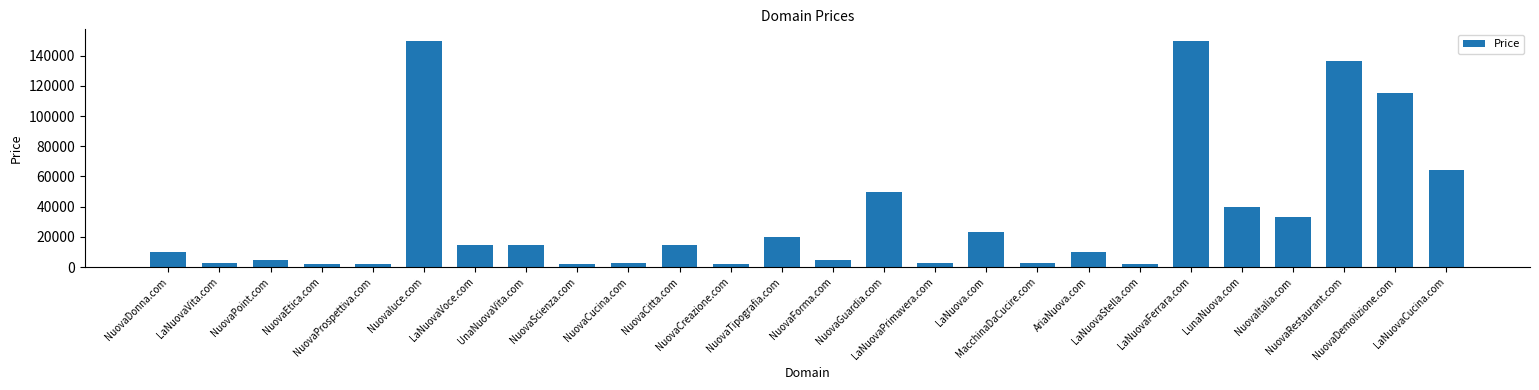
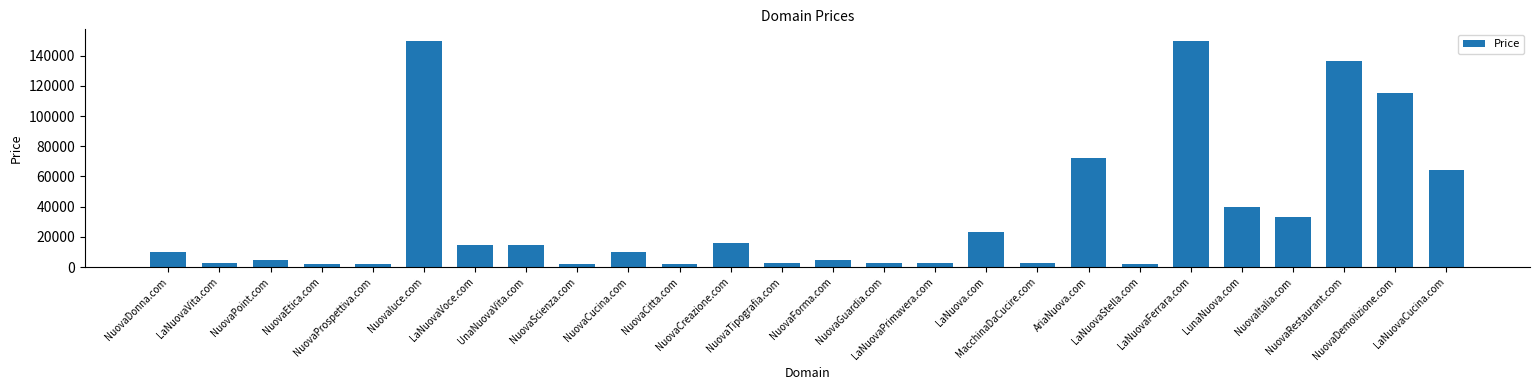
NuovaCucina.com: 3000 -> 10000
NuovaCitta.com: 14000 -> 2000
NuovaCreazione.com: 2000 -> 16000
NuovaTipografia.com: 20000 -> 3000
NuovaGuardia.com: 50000 -> 3000
AriaNuova.com: 10000 -> 72000
